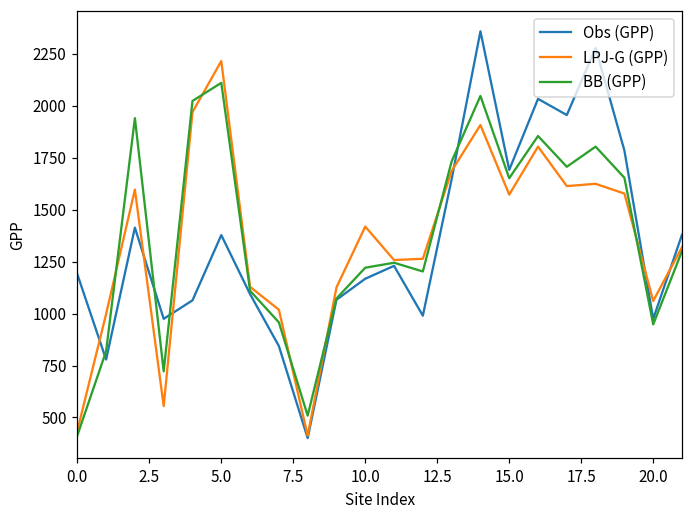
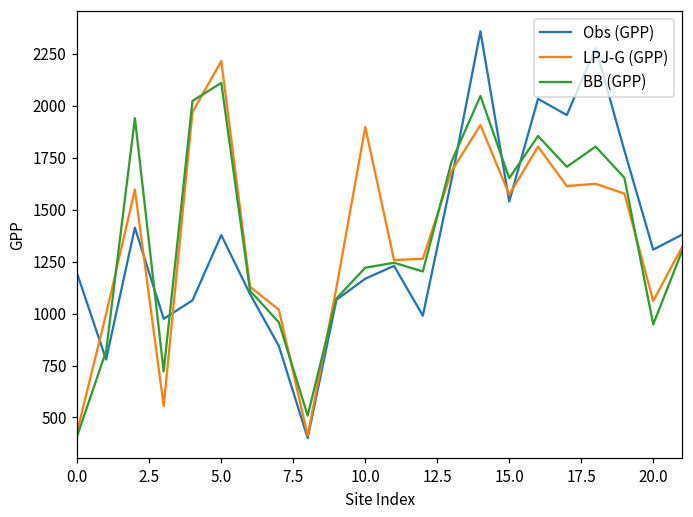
LPJ-G (GPP), 10.0: 1420 -> 1900
Obs (GPP), 15.0: 1690 -> 1540
Obs (GPP), 20.0: 980 -> 1310
